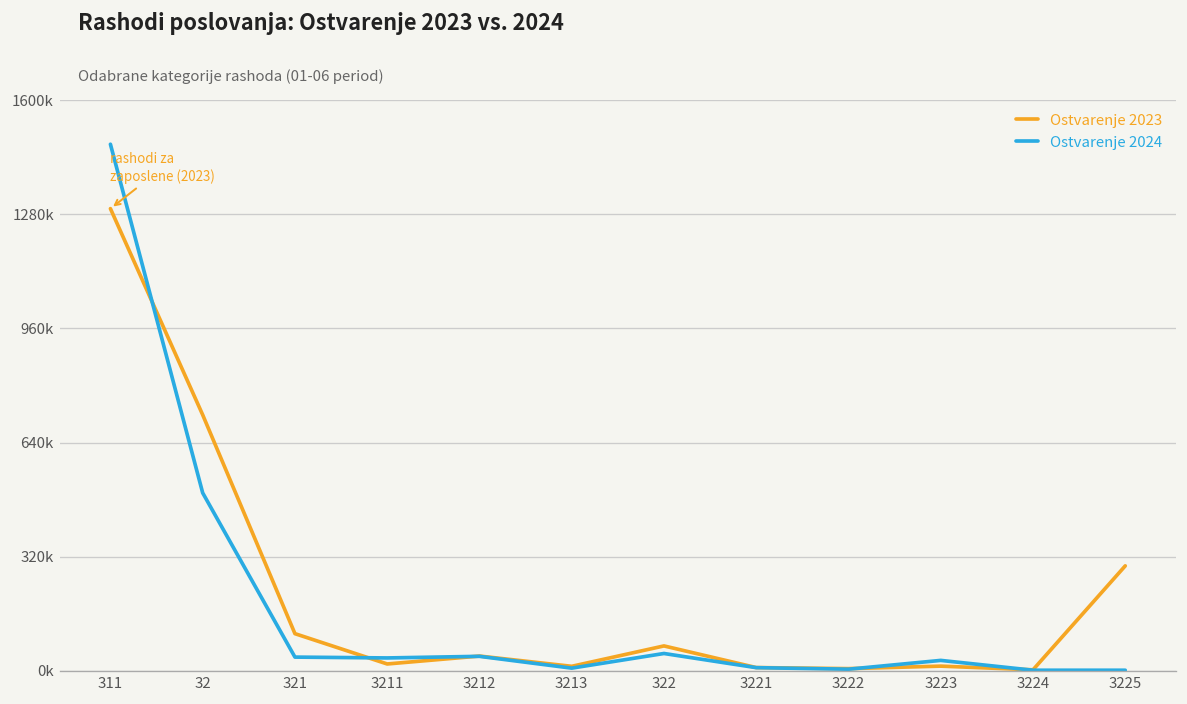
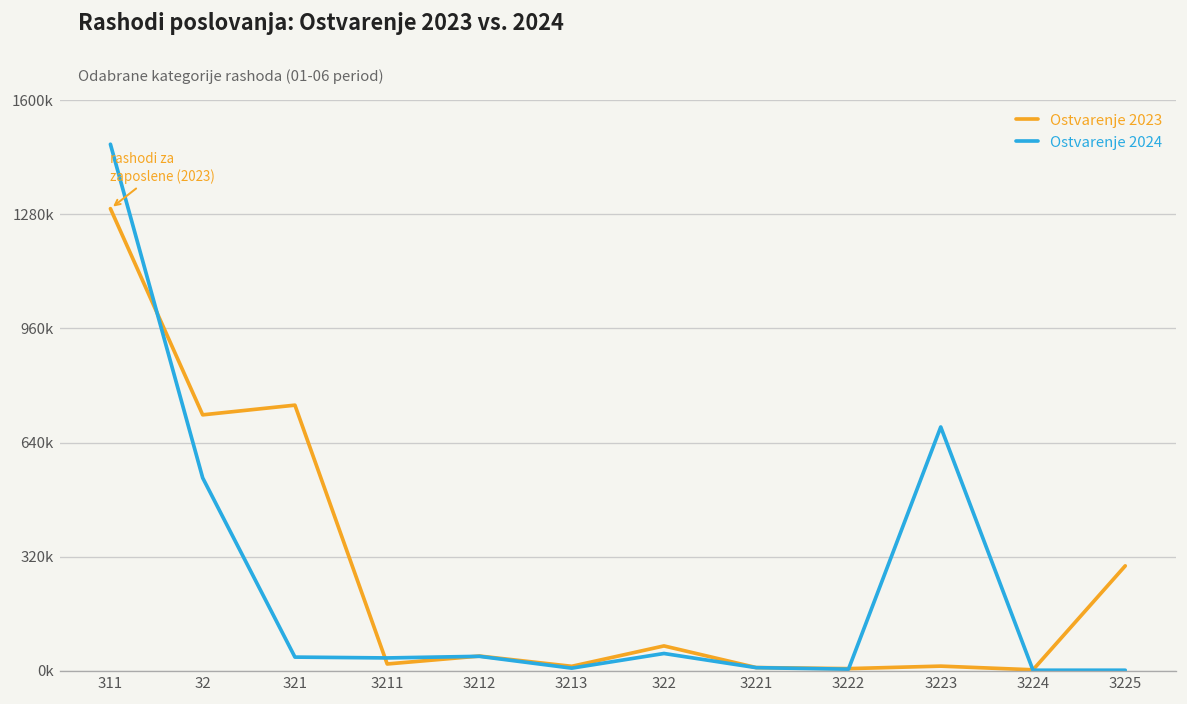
Ostvarenje 2024, 32: 500000 -> 540000
Ostvarenje 2023, 321: 100000 -> 740000
Ostvarenje 2024, 3223: 30000 -> 680000
